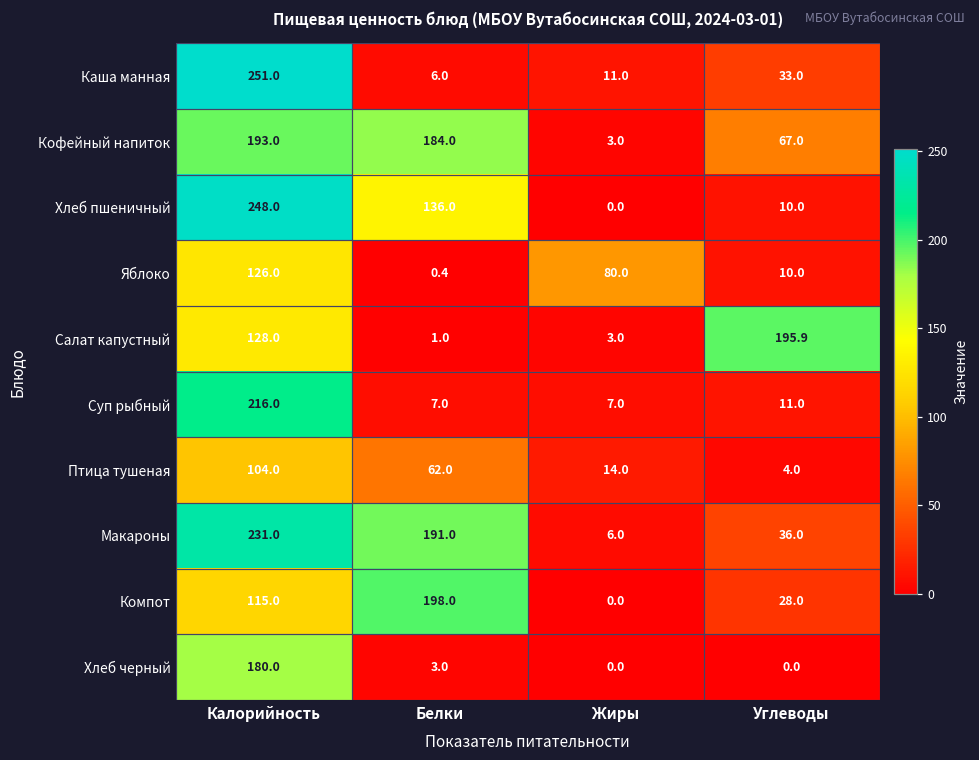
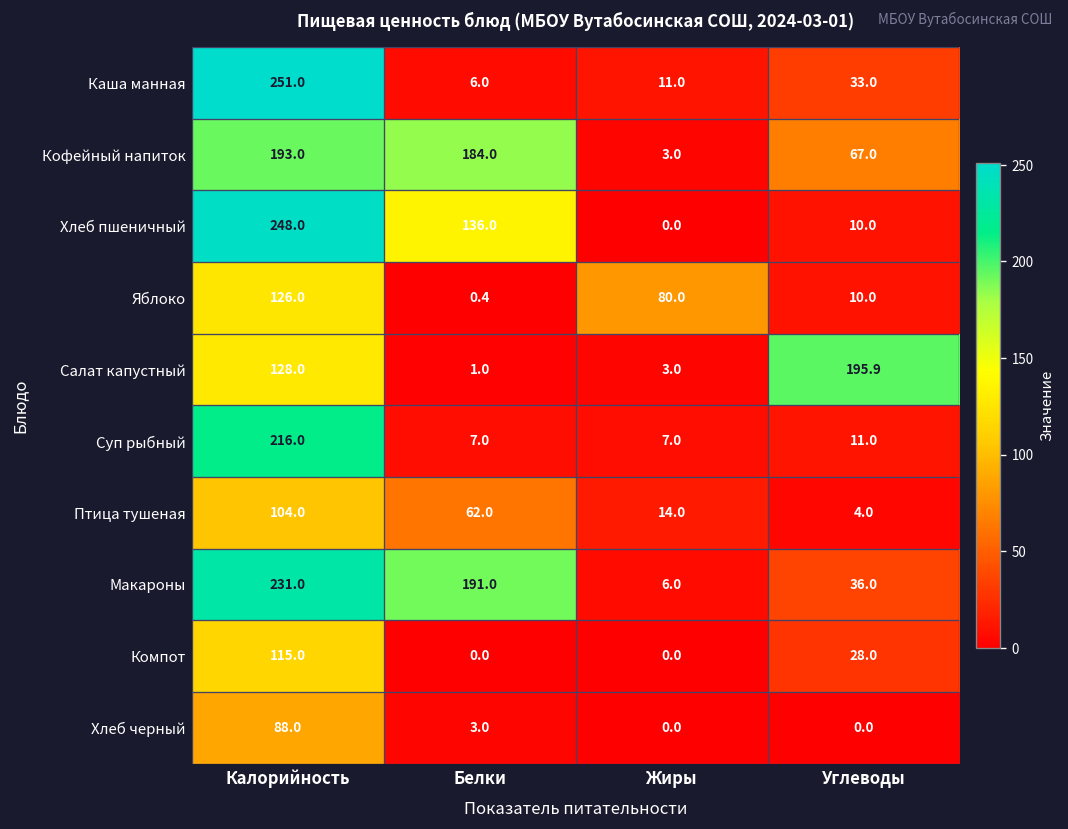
Компот, Белки: 198.0 -> 0.0
Хлеб черный, Калорийность: 180.0 -> 88.0
